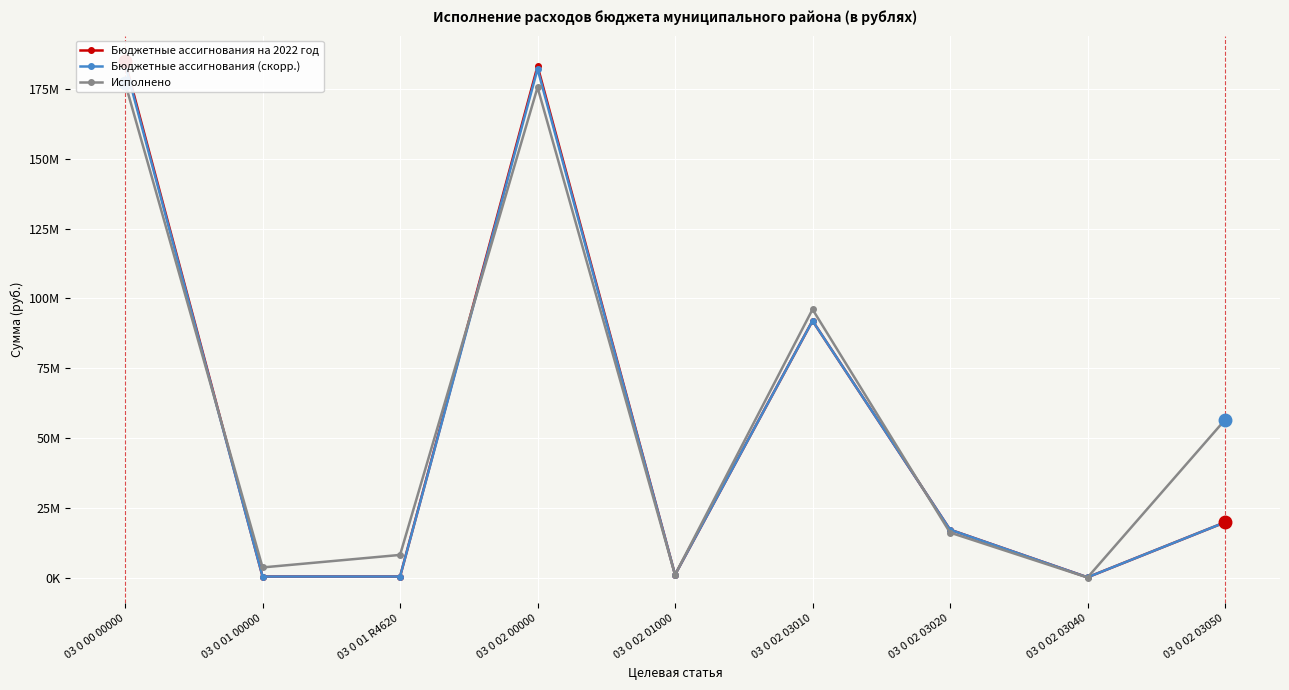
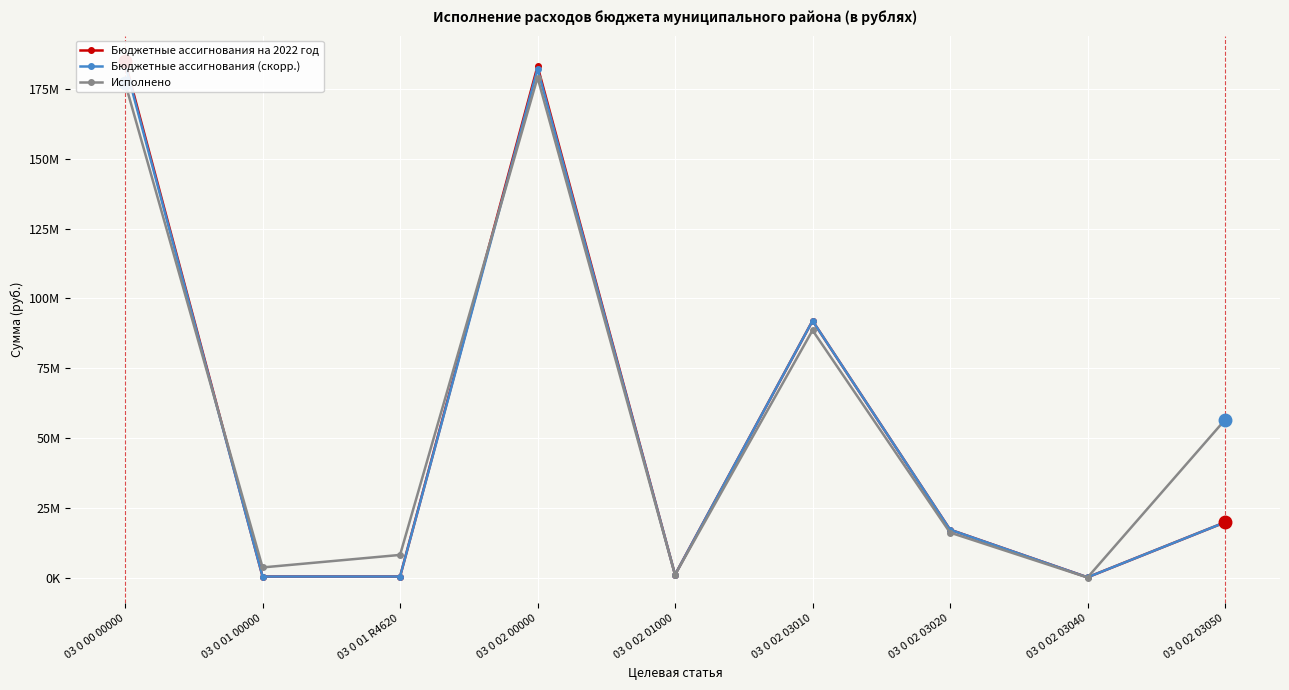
Исполнено, 03 0 02 00000: 176000000 -> 179000000
Исполнено, 03 0 02 03010: 96000000 -> 89000000
